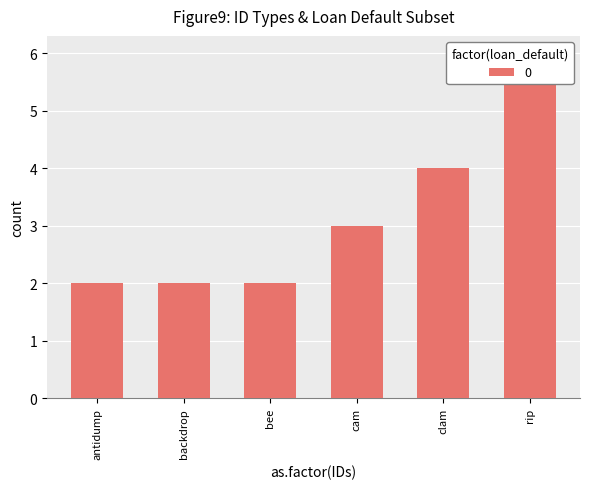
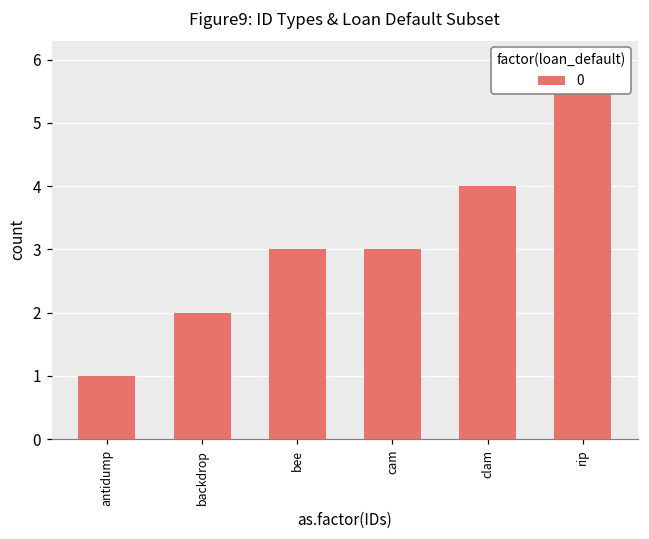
antidump: 2 -> 1
bee: 2 -> 3
